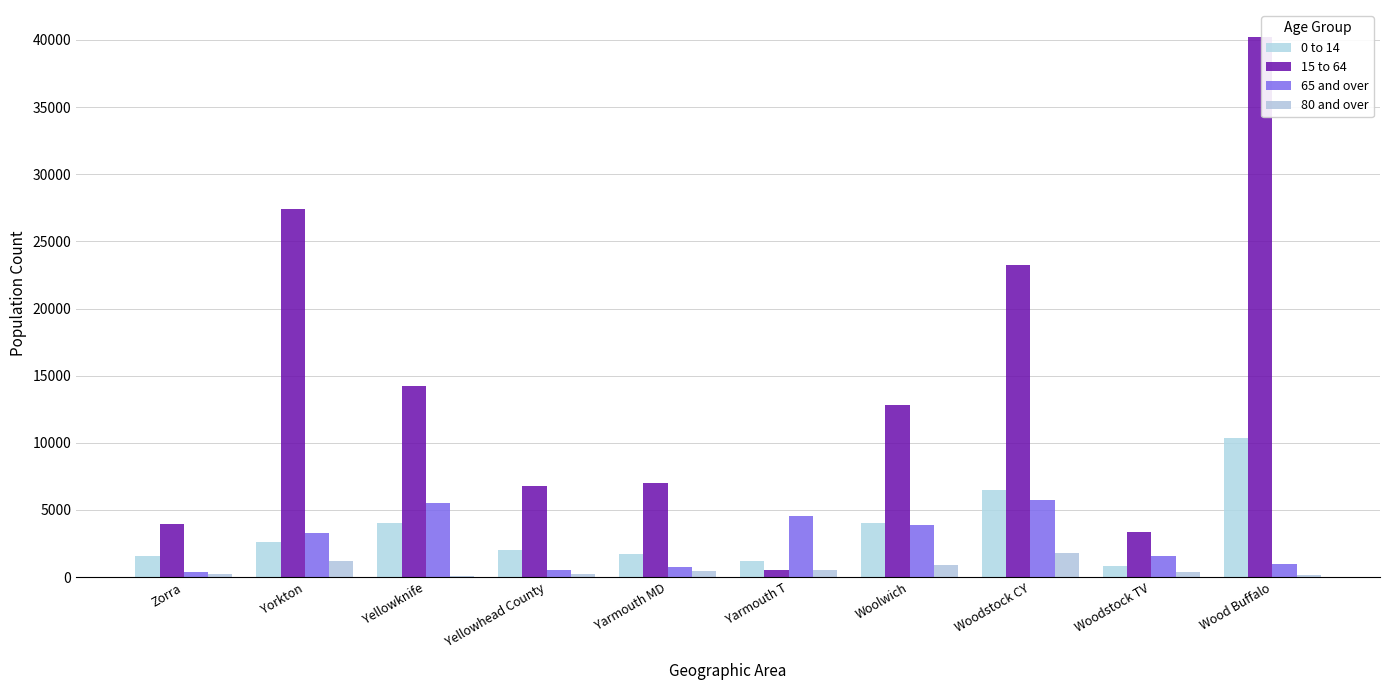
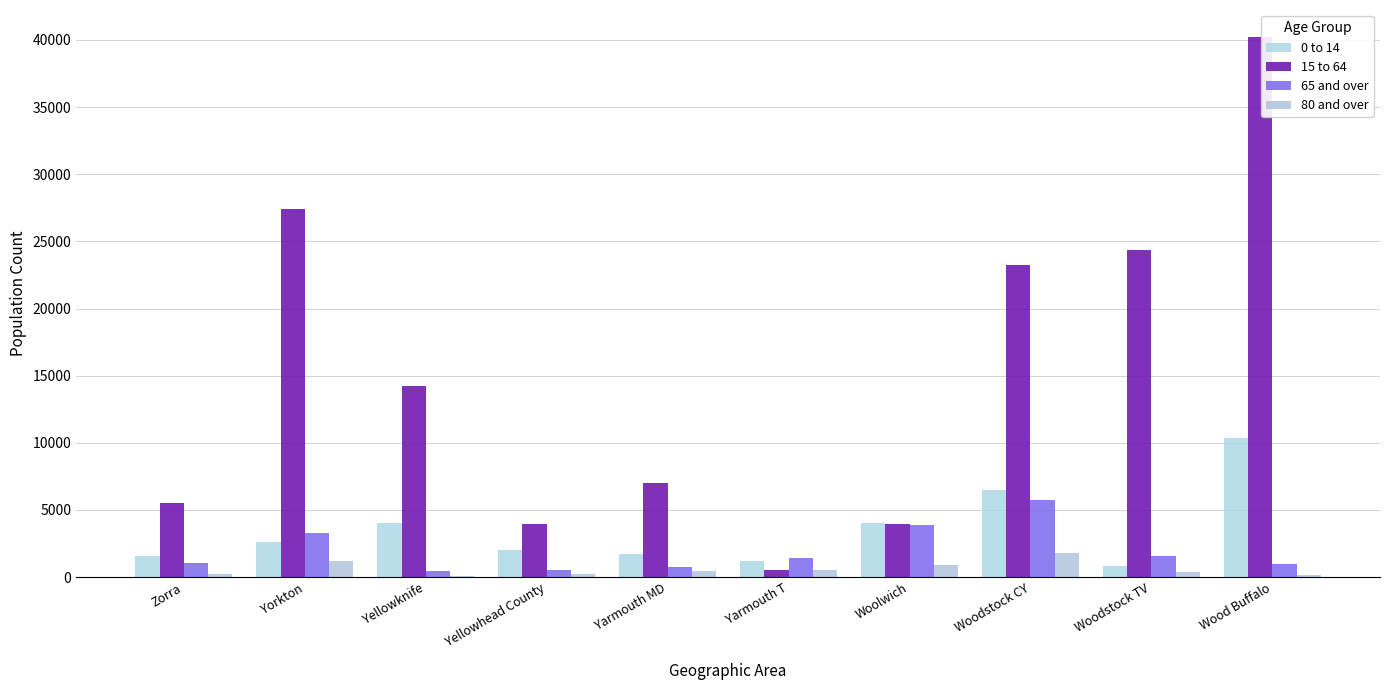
15 to 64, Zorra: 4000 -> 5500
65 and over, Zorra: 400 -> 1100
65 and over, Yellowknife: 5500 -> 500
15 to 64, Yellowhead County: 6800 -> 3900
65 and over, Yarmouth T: 4600 -> 1400
15 to 64, Woolwich: 12800 -> 4000
15 to 64, Woodstock TV: 3300 -> 24400
